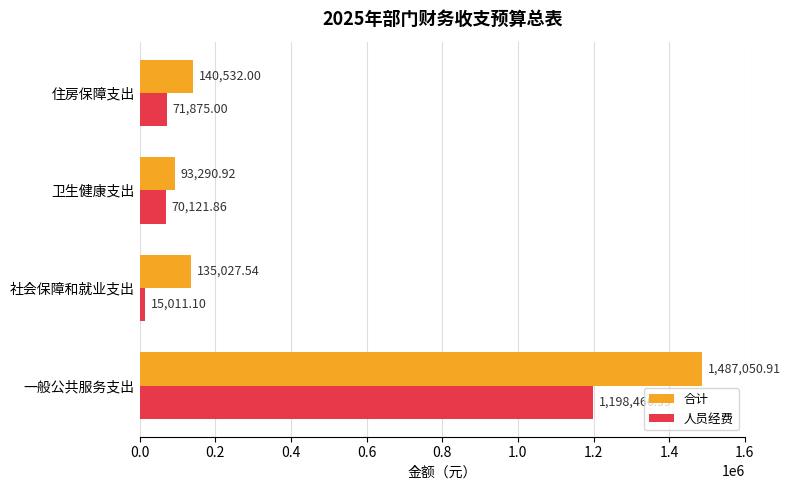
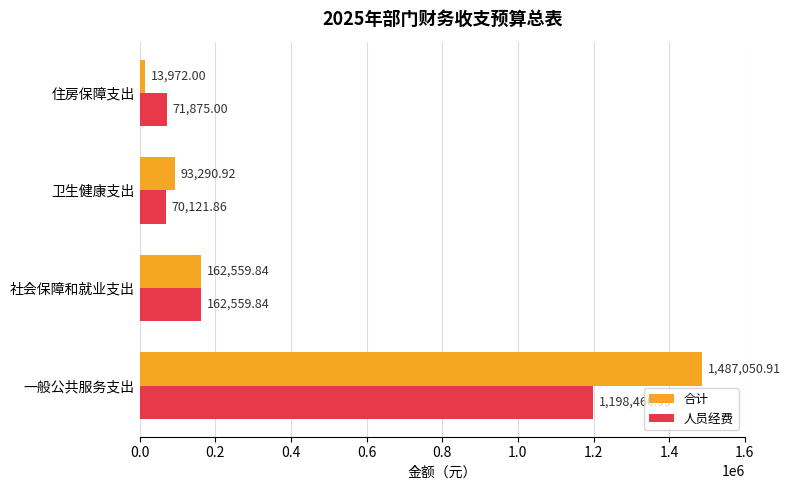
合计, 住房保障支出: 140,532.00 -> 13,972.00
合计, 社会保障和就业支出: 135,027.54 -> 162,559.84
人员经费, 社会保障和就业支出: 15,011.10 -> 162,559.84
